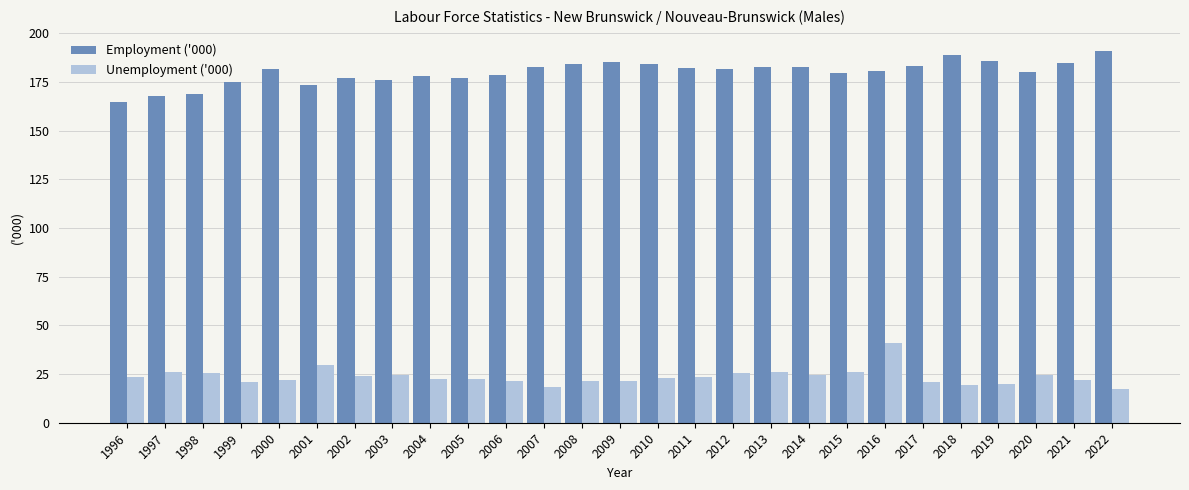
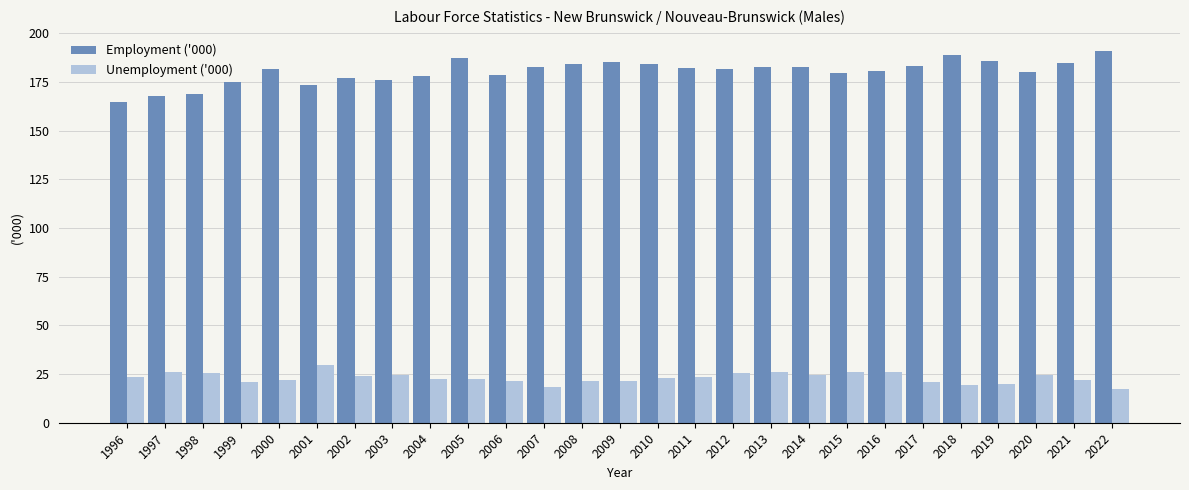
Employment ('000), 2005: 177 -> 188
Unemployment ('000), 2016: 41 -> 26
